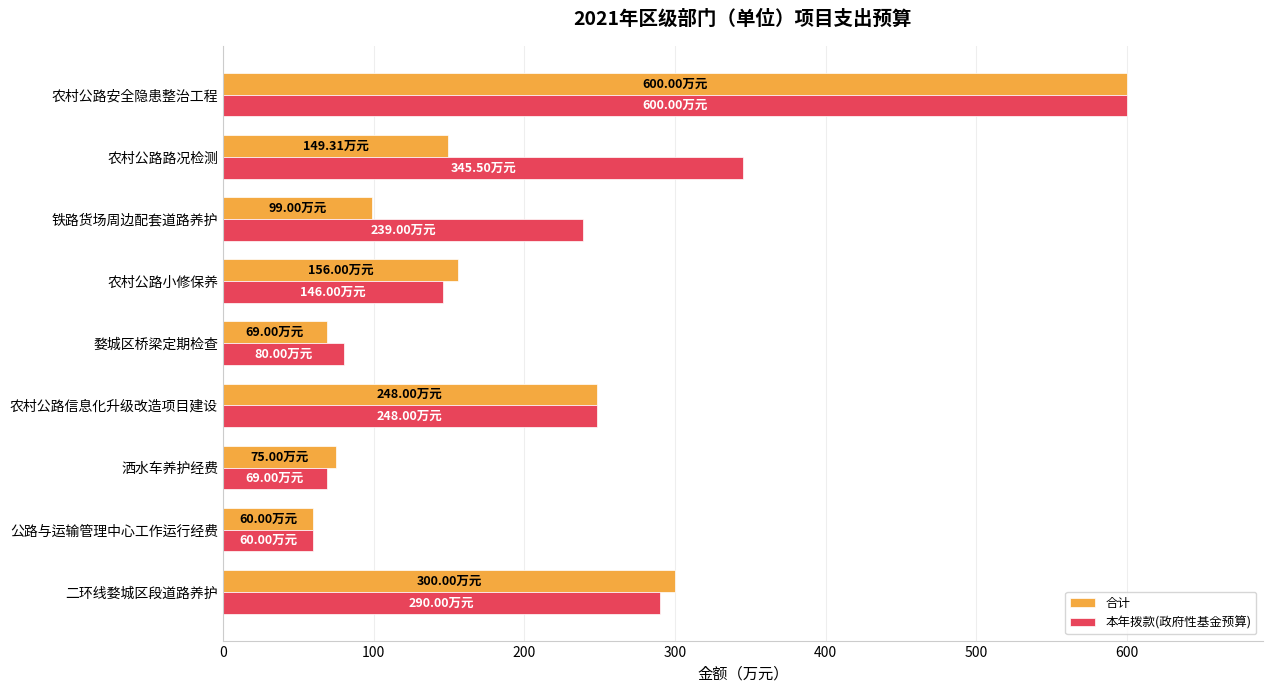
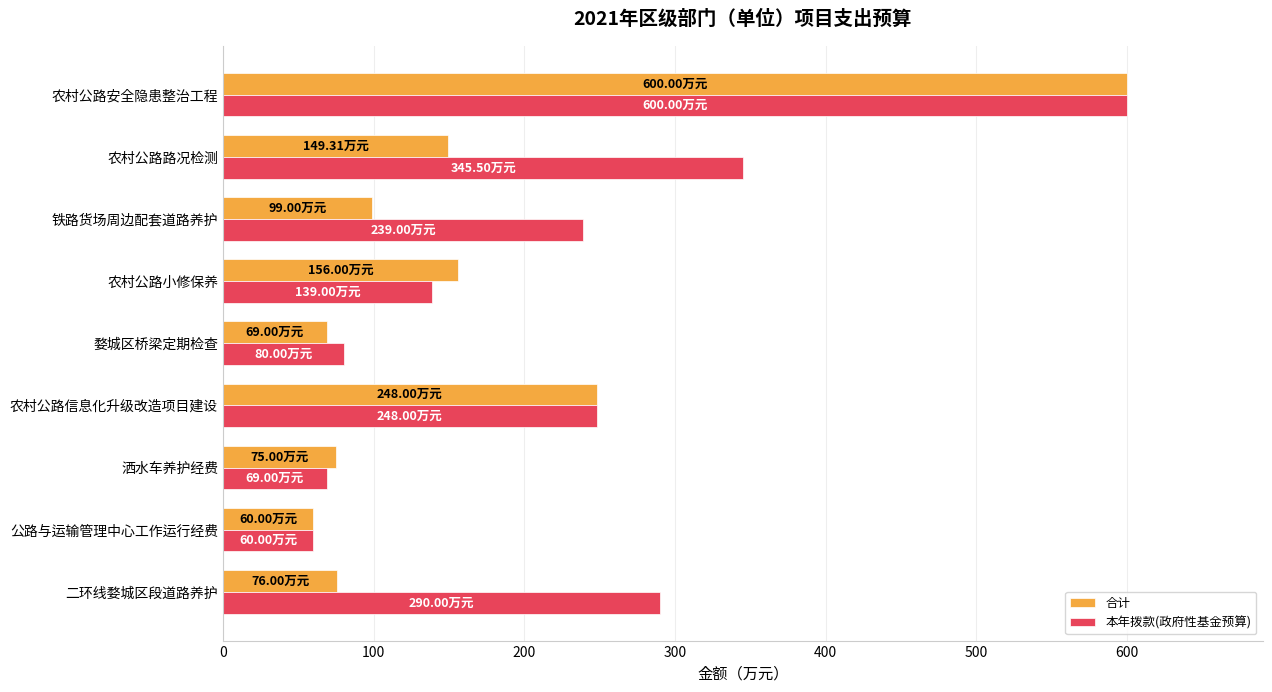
本年拨款(政府性基金预算), 农村公路小修保养: 146.00 -> 139.00
合计, 二环线婺城区段道路养护: 300.00 -> 76.00
